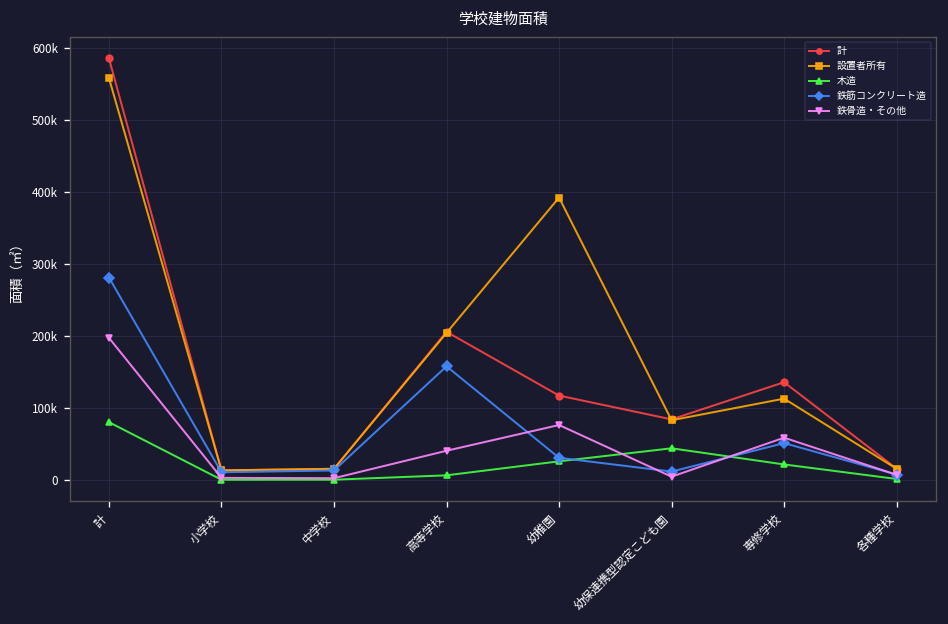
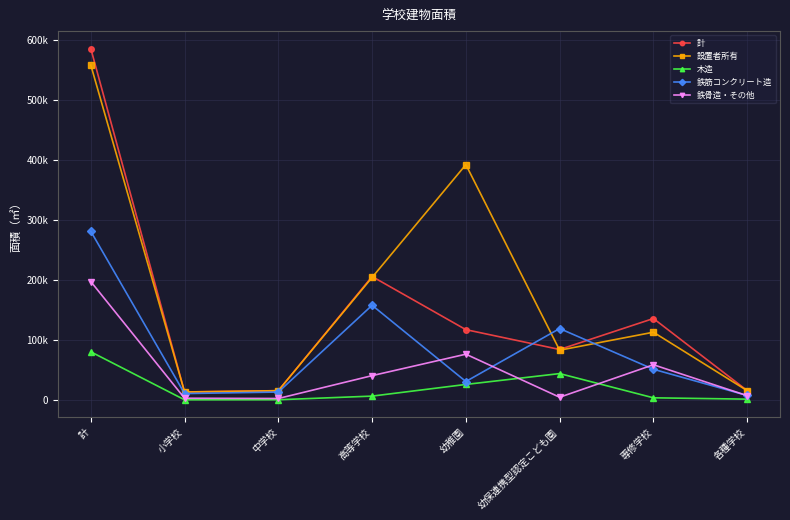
鉄筋コンクリート造, 幼保連携型認定こども園: 10000 -> 120000
木造, 専修学校: 20000 -> 0
